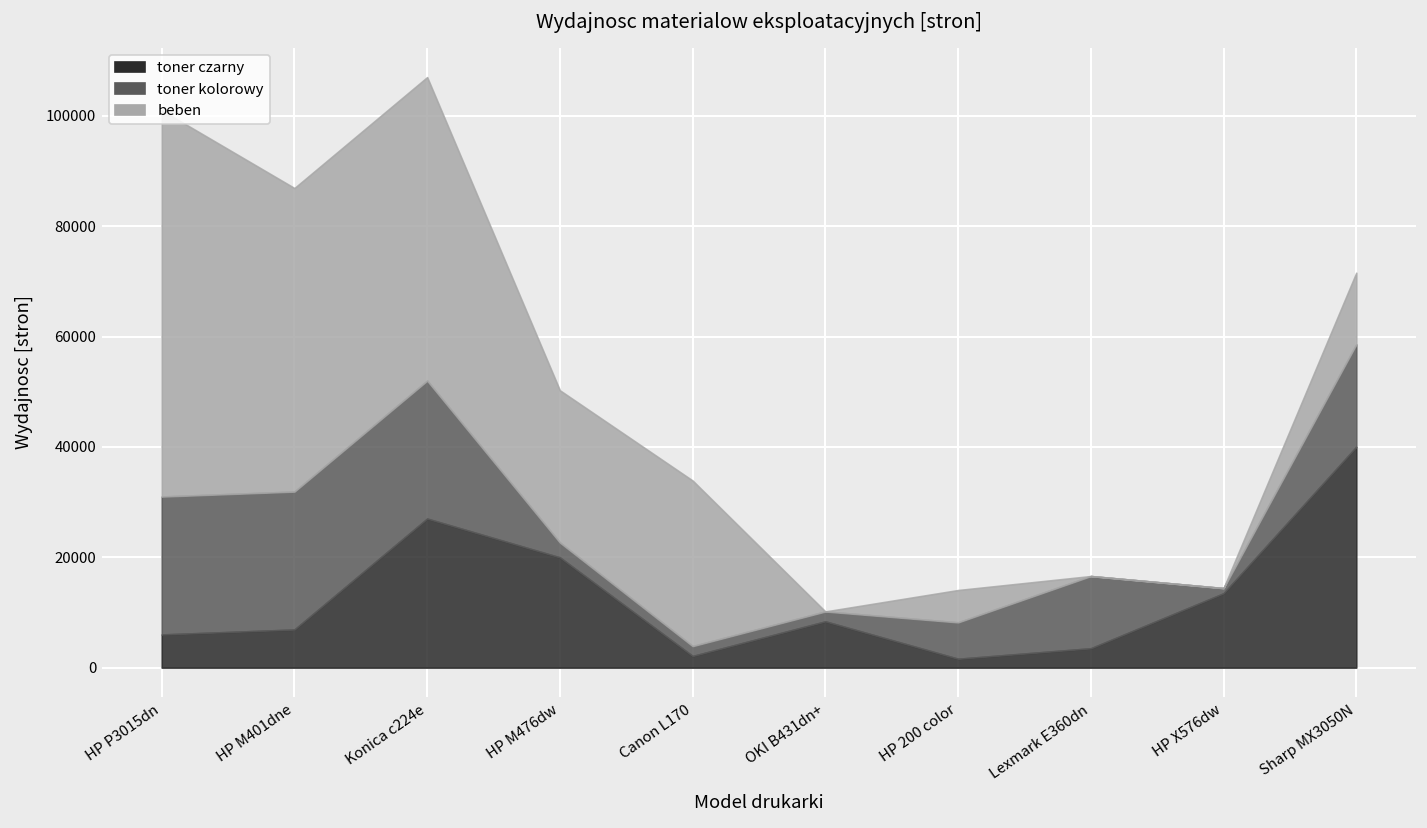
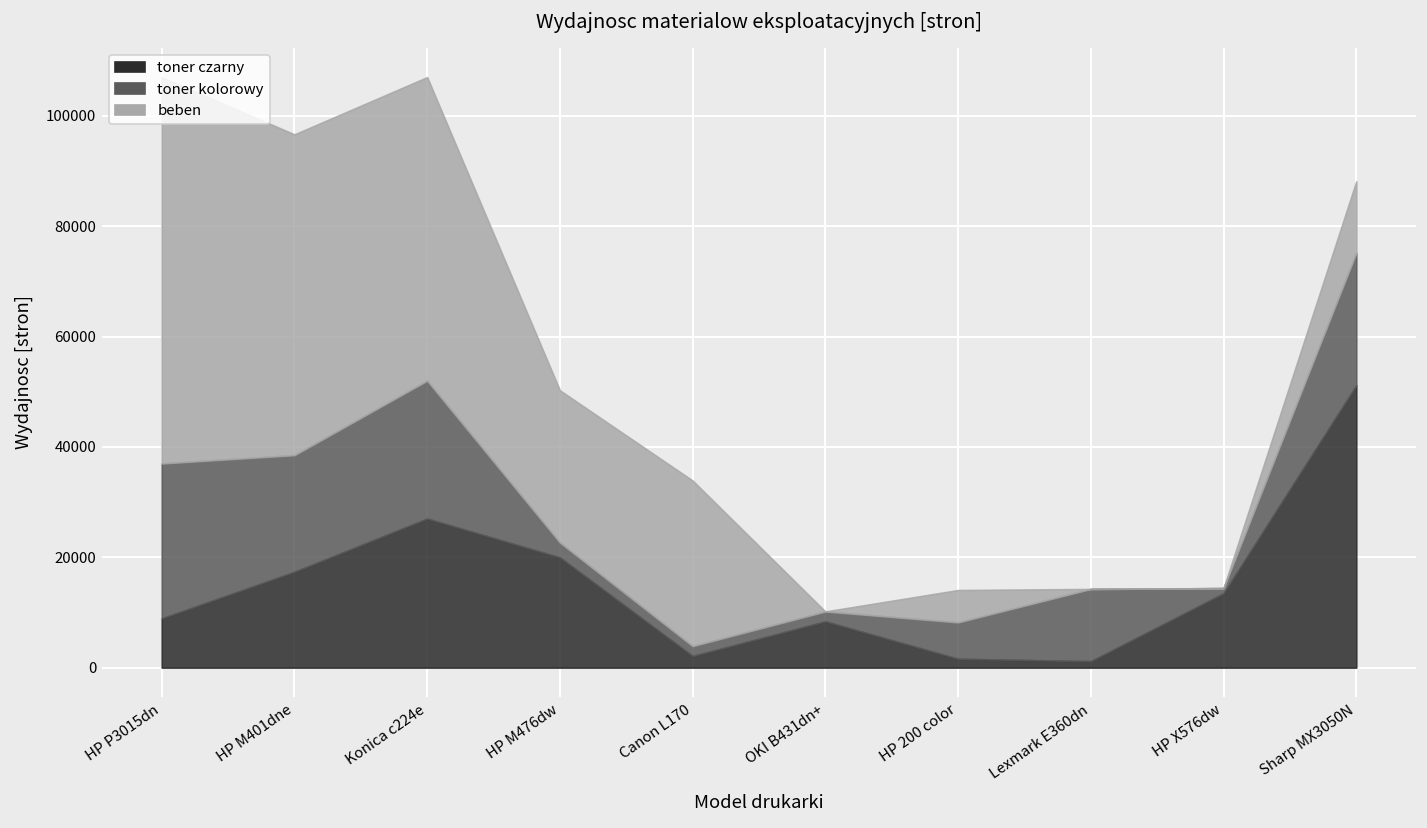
toner czarny, HP P3015dn: 6000 -> 9000
toner kolorowy, HP P3015dn: 25000 -> 28000
toner czarny, HP M401dne: 7000 -> 17000
toner kolorowy, HP M401dne: 25000 -> 21000
beben, HP M401dne: 55000 -> 58000
toner czarny, Lexmark E360dn: 4000 -> 1000
toner czarny, Sharp MX3050N: 40000 -> 51000
toner kolorowy, Sharp MX3050N: 19000 -> 24000
